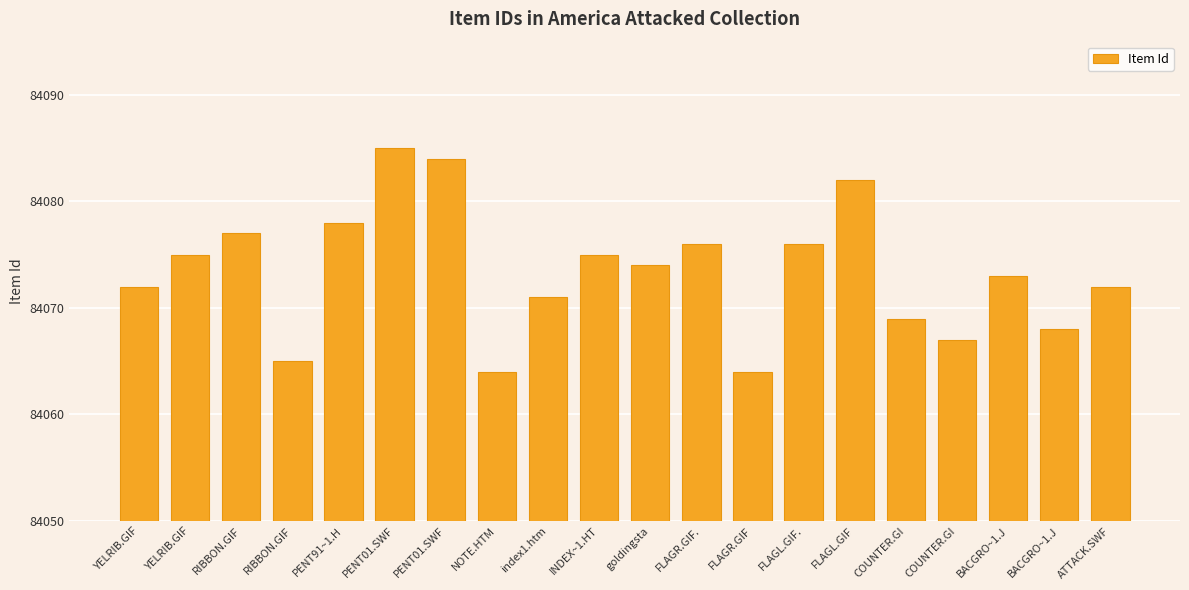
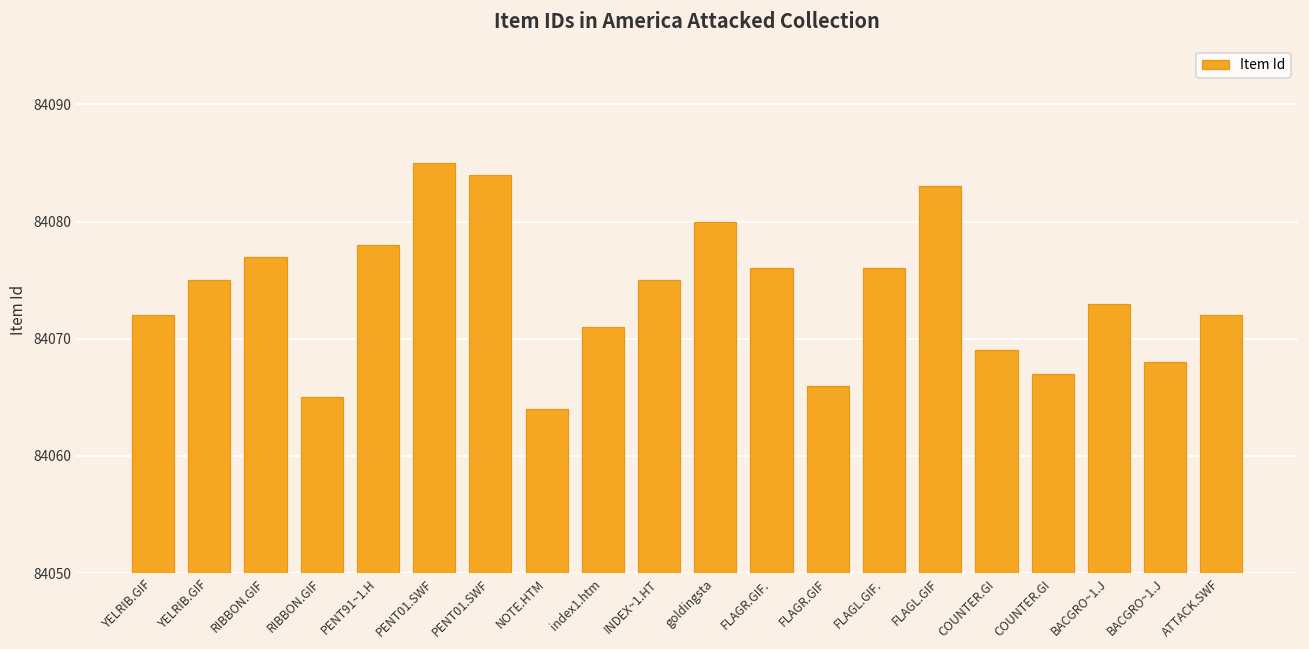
goldingsta: 84074 -> 84080
FLAGR.GIF: 84064 -> 84066
FLAGL.GIF: 84082 -> 84083
